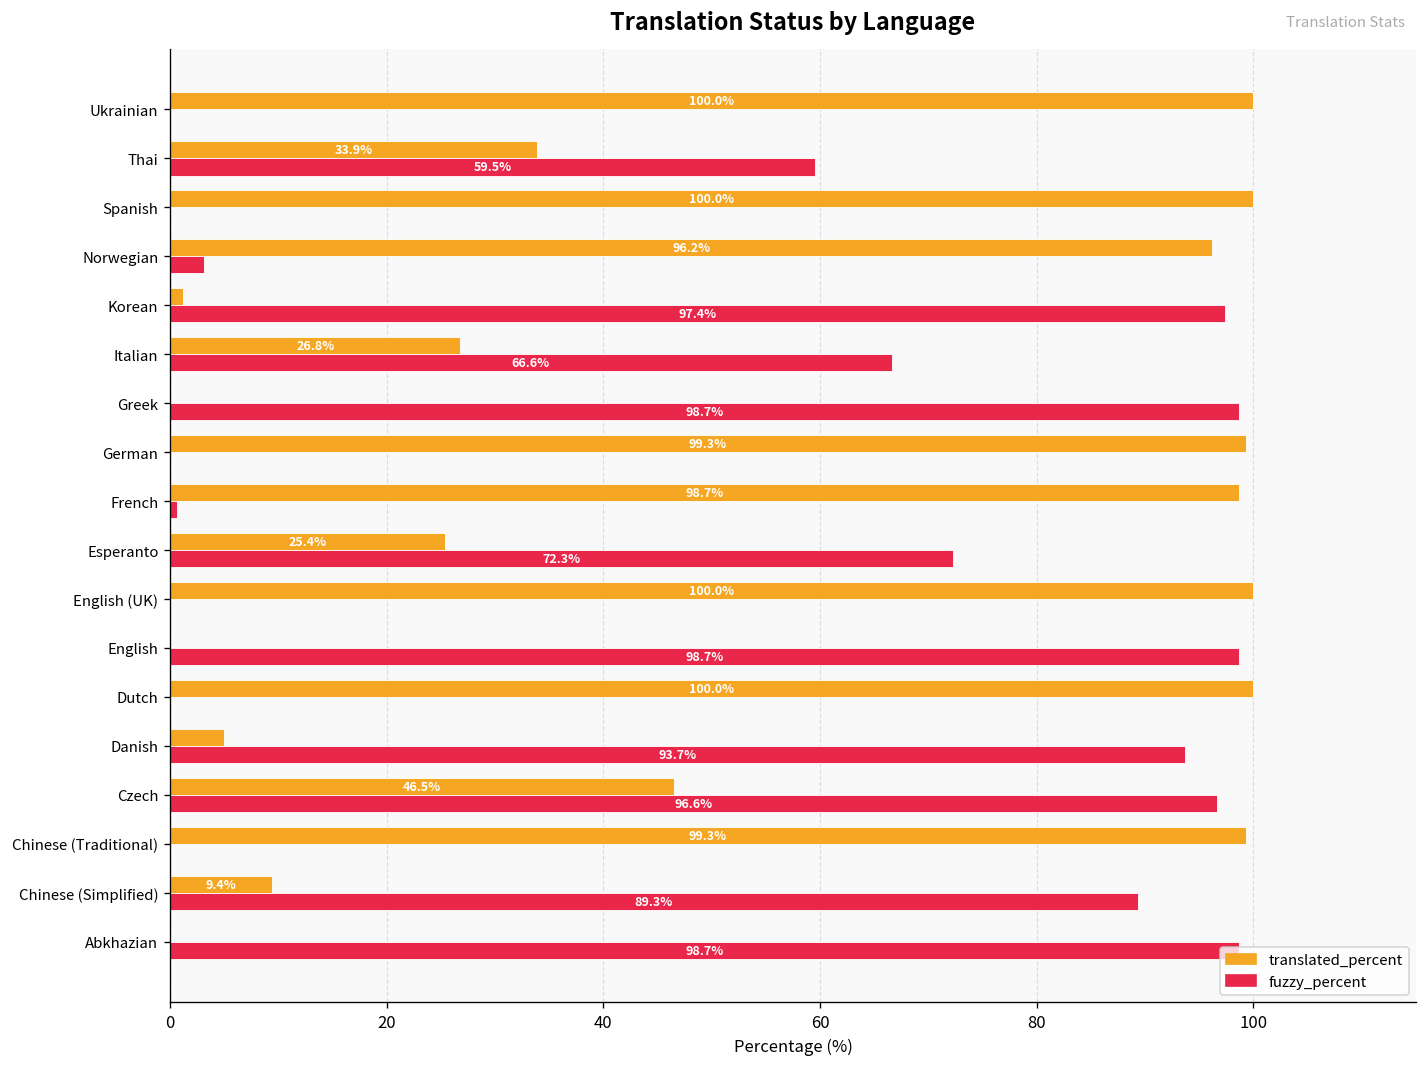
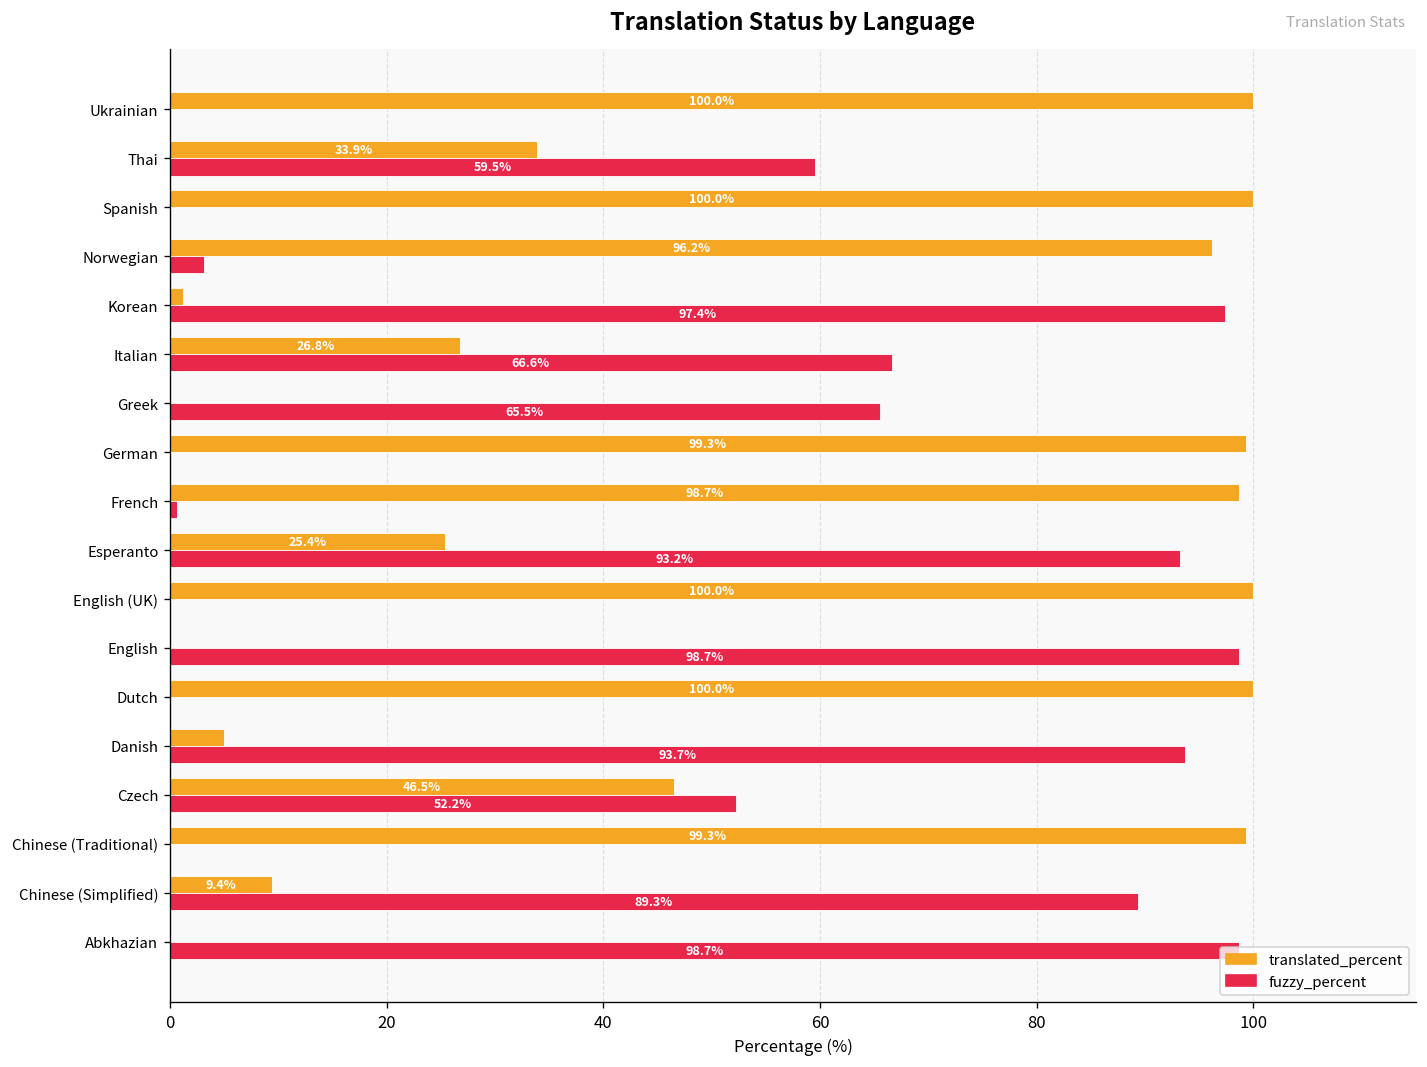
fuzzy_percent, Greek: 98.7% -> 65.5%
fuzzy_percent, Esperanto: 72.3% -> 93.2%
fuzzy_percent, Czech: 96.6% -> 52.2%
